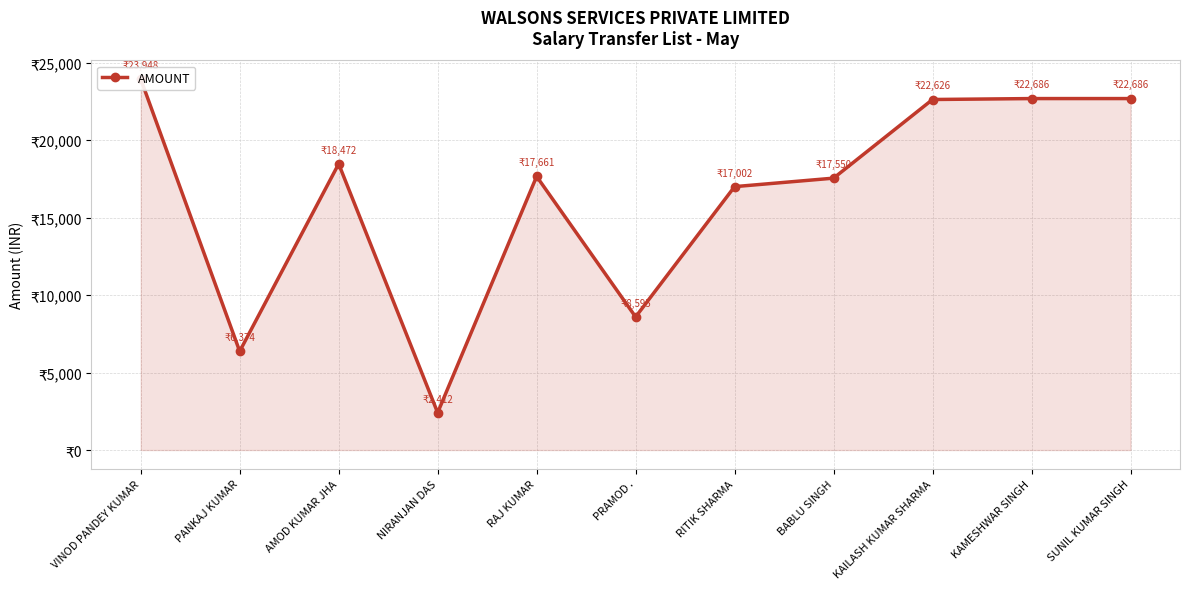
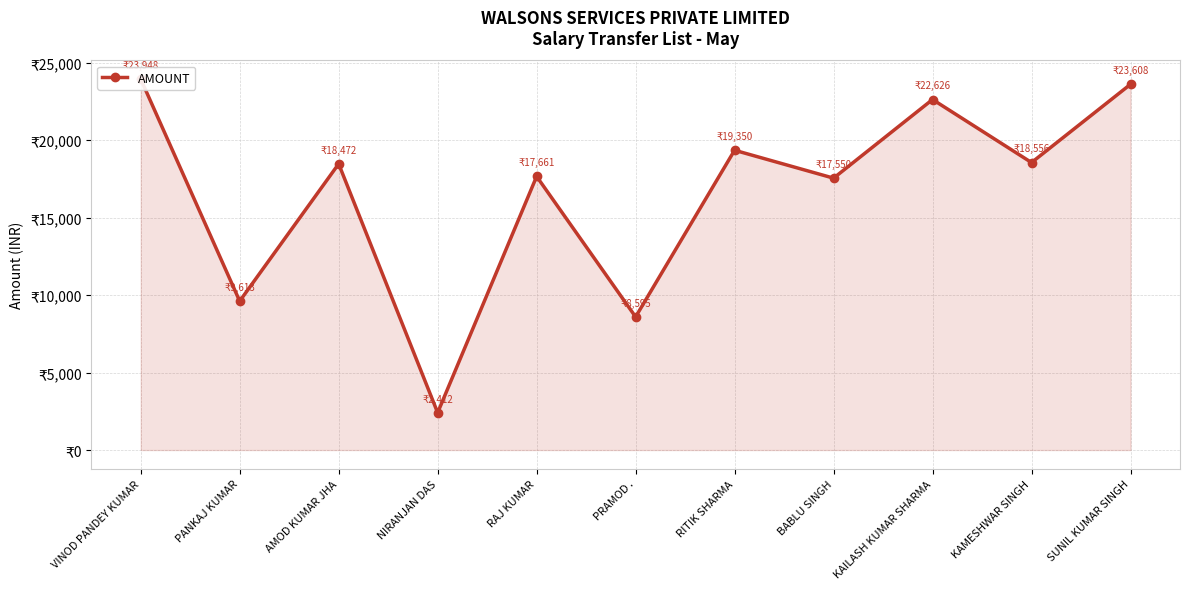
PANKAJ KUMAR: 6,374 -> 9,613
RITIK SHARMA: 17,002 -> 19,350
KAMESHWAR SINGH: 22,686 -> 18,556
SUNIL KUMAR SINGH: 22,686 -> 23,608
